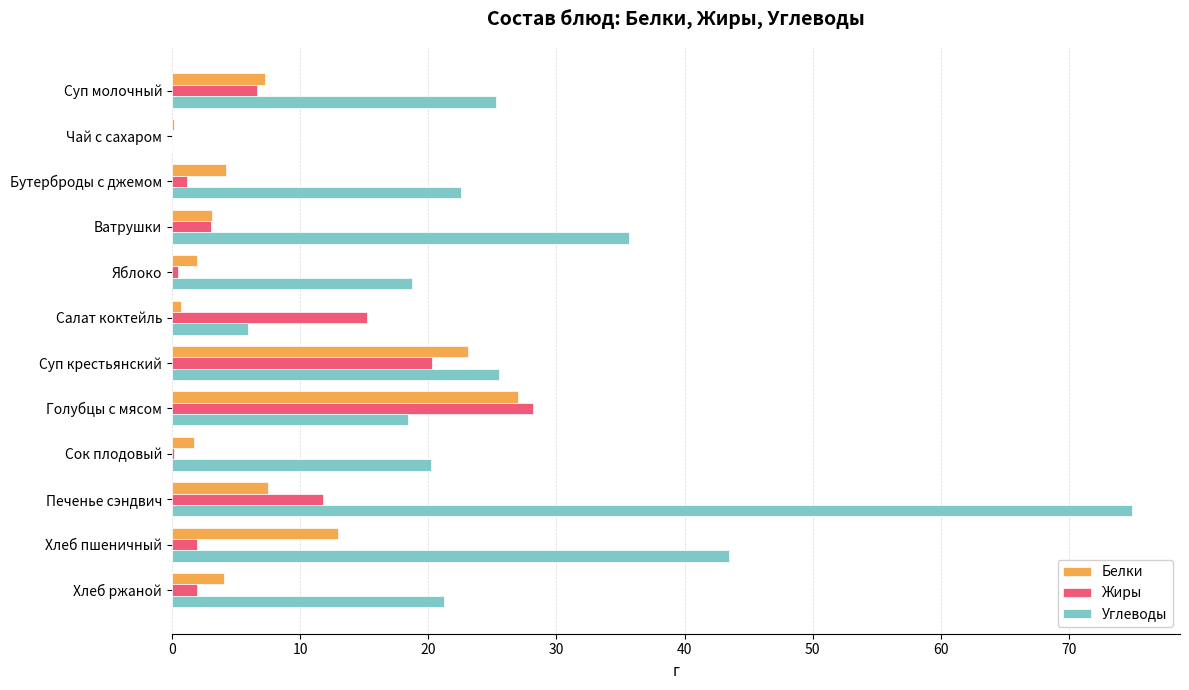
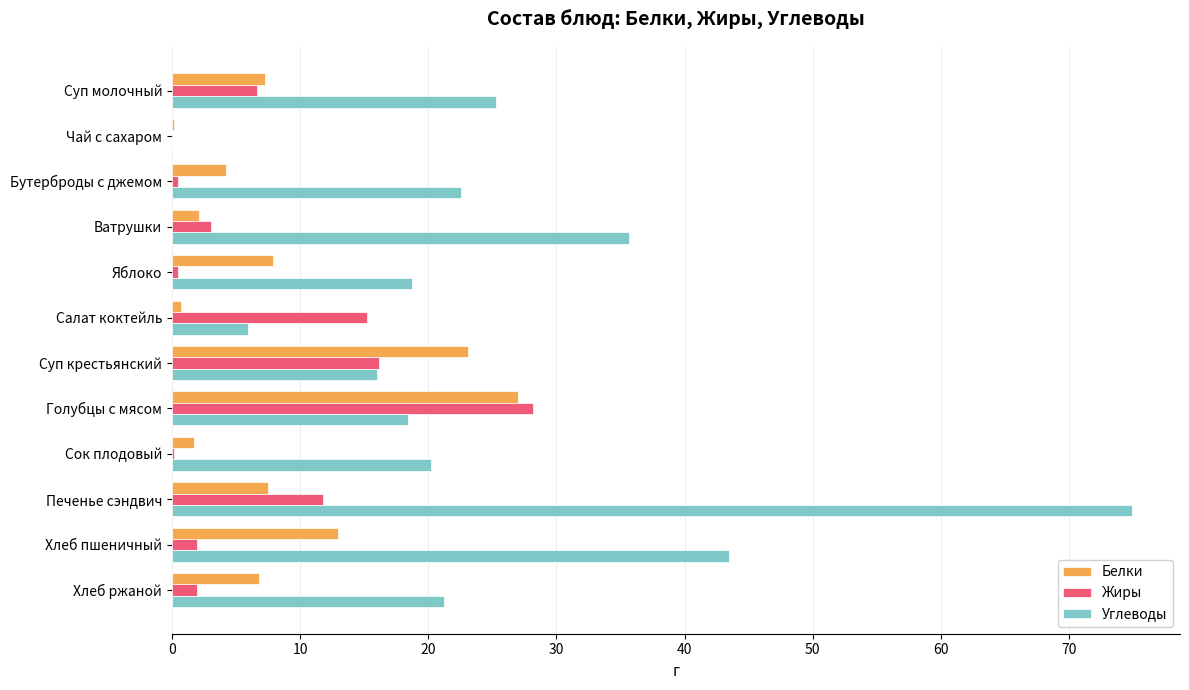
Жиры, Бутерброды с джемом: 1.2 -> 0.5
Белки, Ватрушки: 3.1 -> 2.1
Белки, Яблоко: 2.0 -> 7.9
Жиры, Суп крестьянский: 20.3 -> 16.2
Углеводы, Суп крестьянский: 25.6 -> 16.0
Белки, Хлеб ржаной: 4.1 -> 6.8
